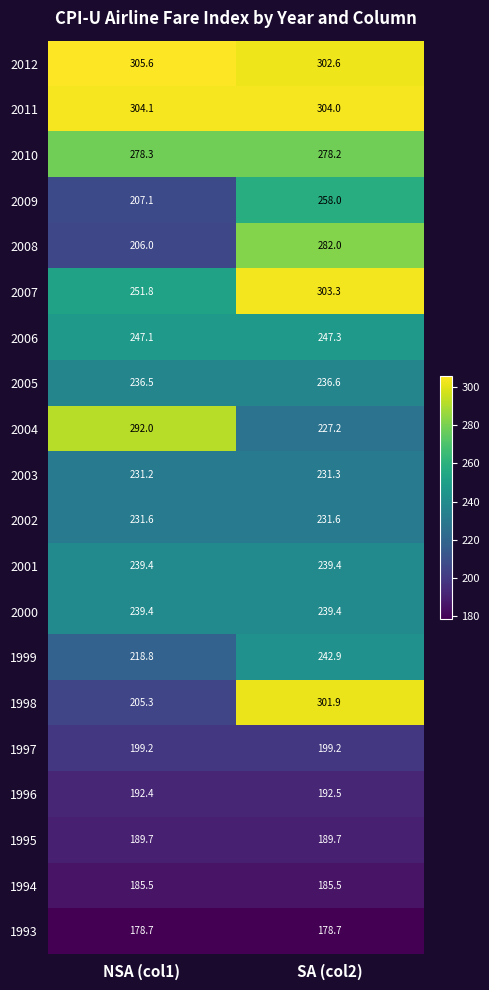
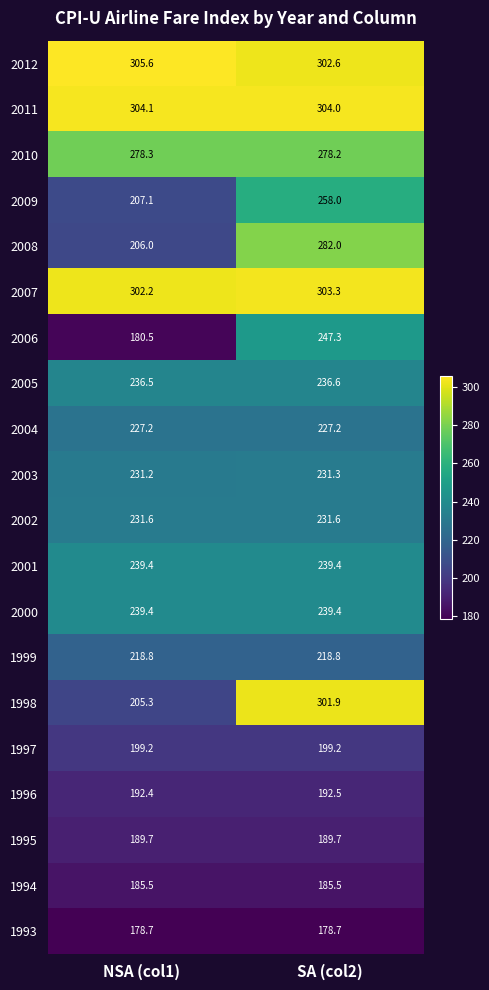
2007, NSA (col1): 251.8 -> 302.2
2006, NSA (col1): 247.1 -> 180.5
2004, NSA (col1): 292.0 -> 227.2
1999, SA (col2): 242.9 -> 218.8
